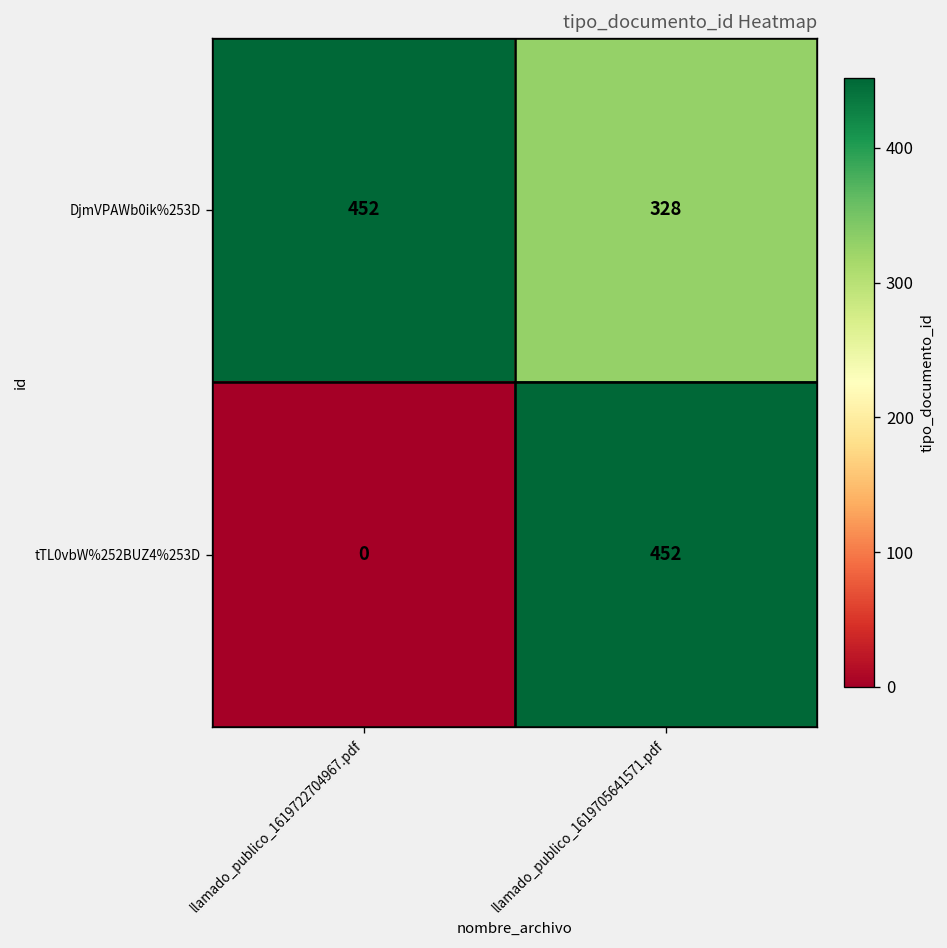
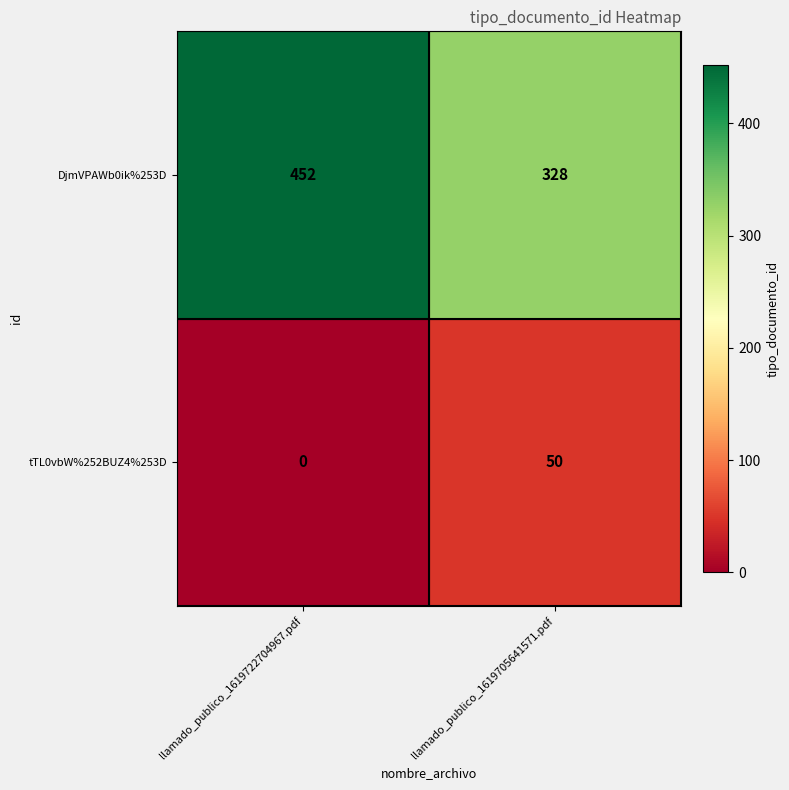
tTL0vbW%252BUZ4%253D, llamado_publico_1619705641571.pdf: 452 -> 50
